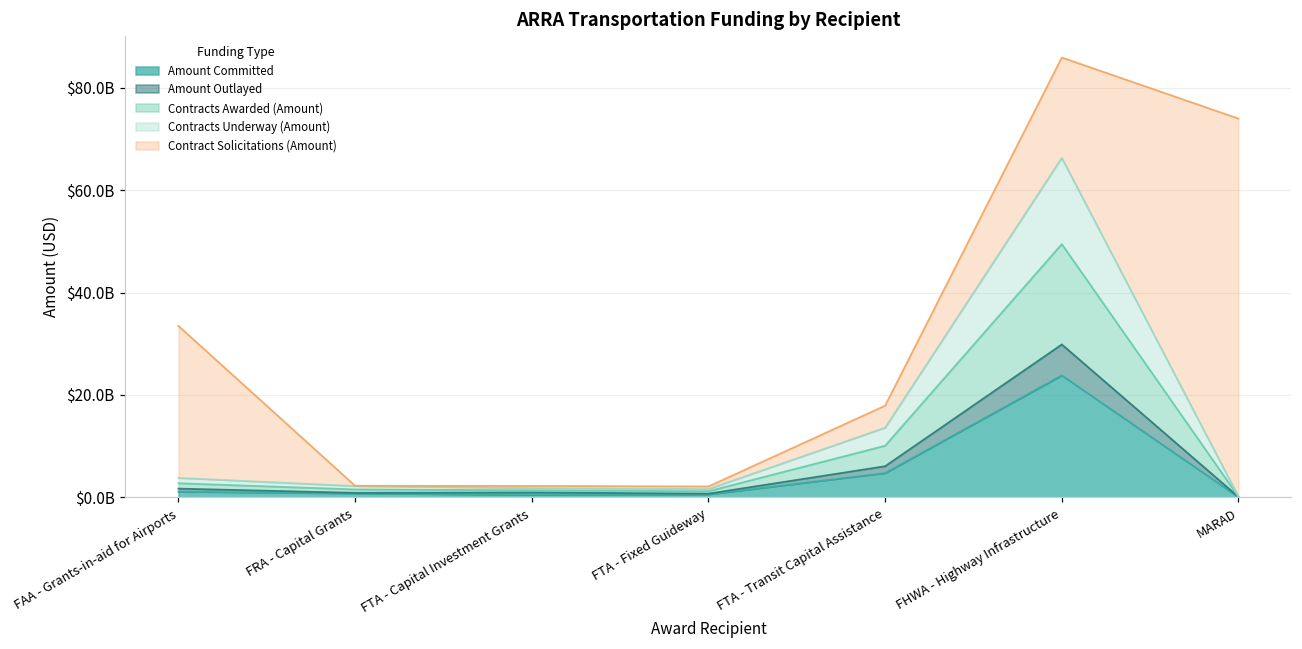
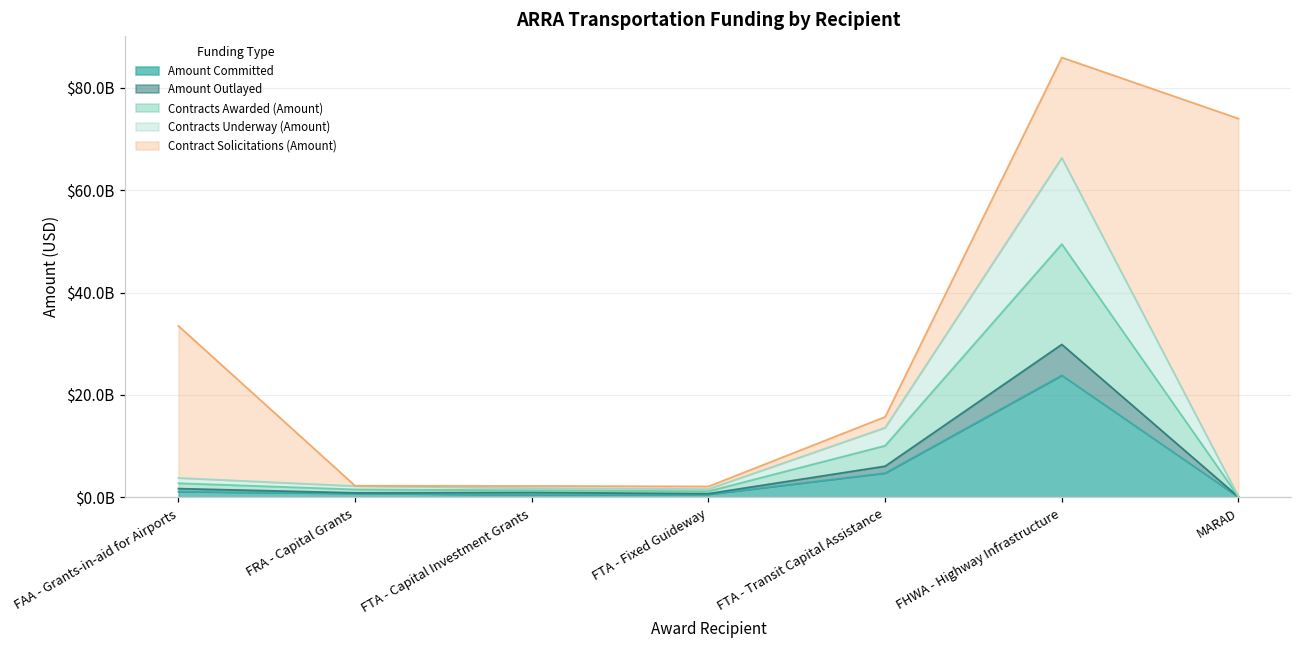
Contract Solicitations (Amount), FTA - Transit Capital Assistance: $4000000000 -> $2000000000
